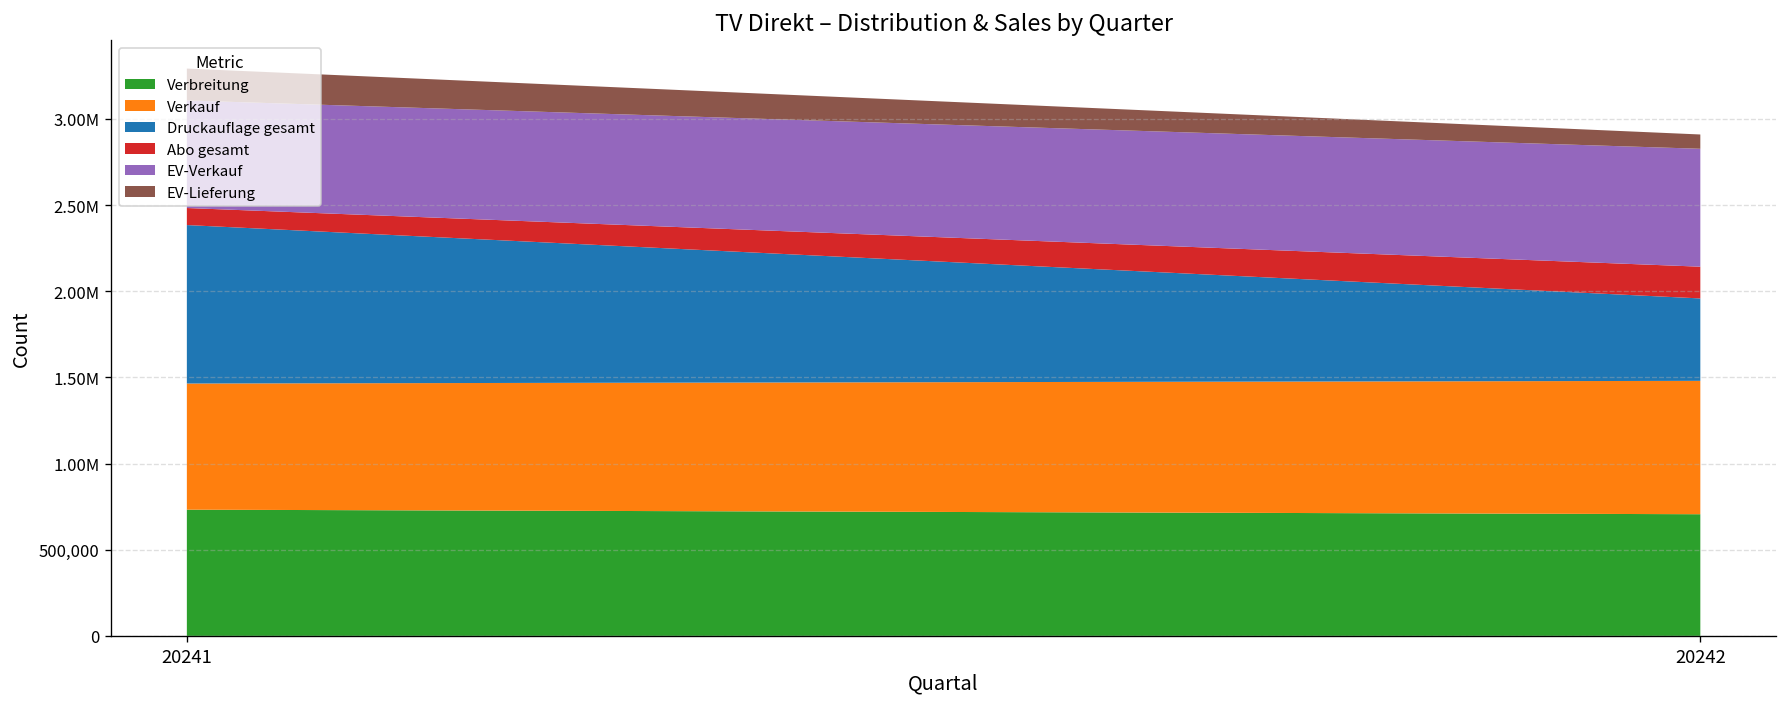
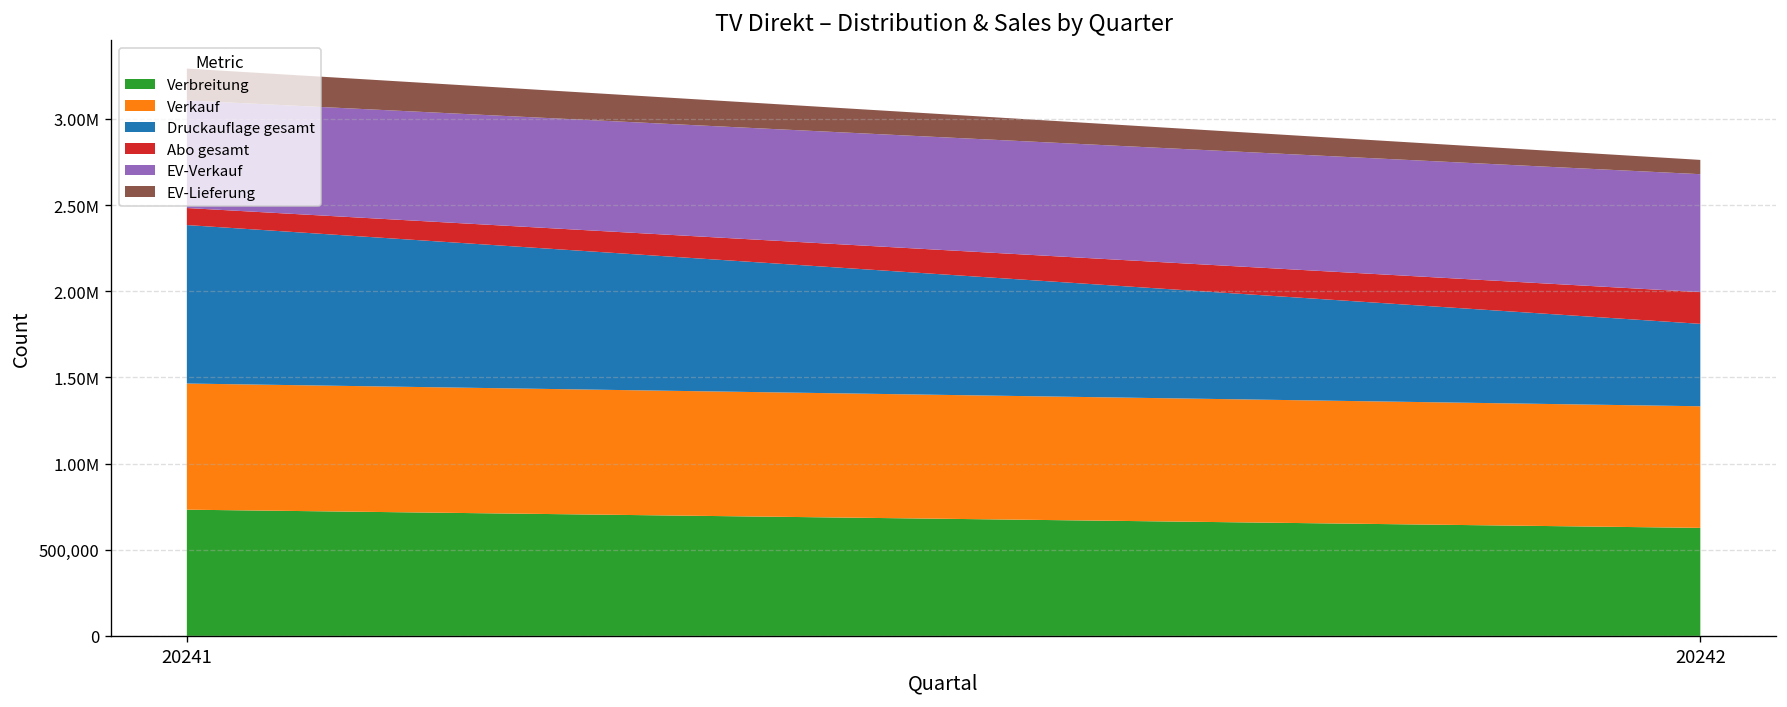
Verbreitung, 20242: 710,000 -> 630,000
Verkauf, 20242: 770,000 -> 710,000
